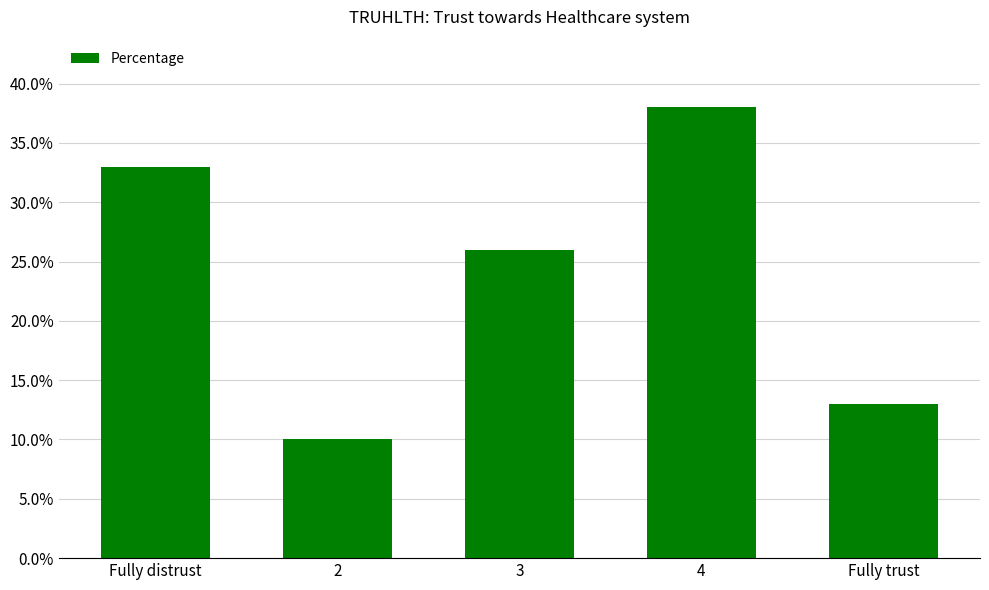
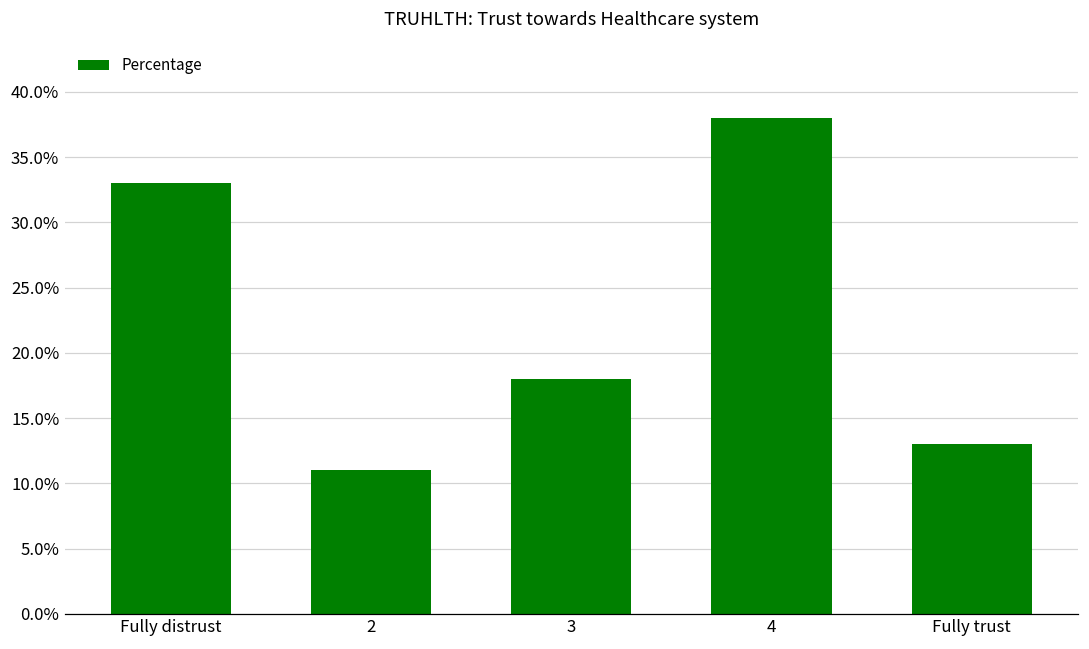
2: 10% -> 11%
3: 26% -> 18%
